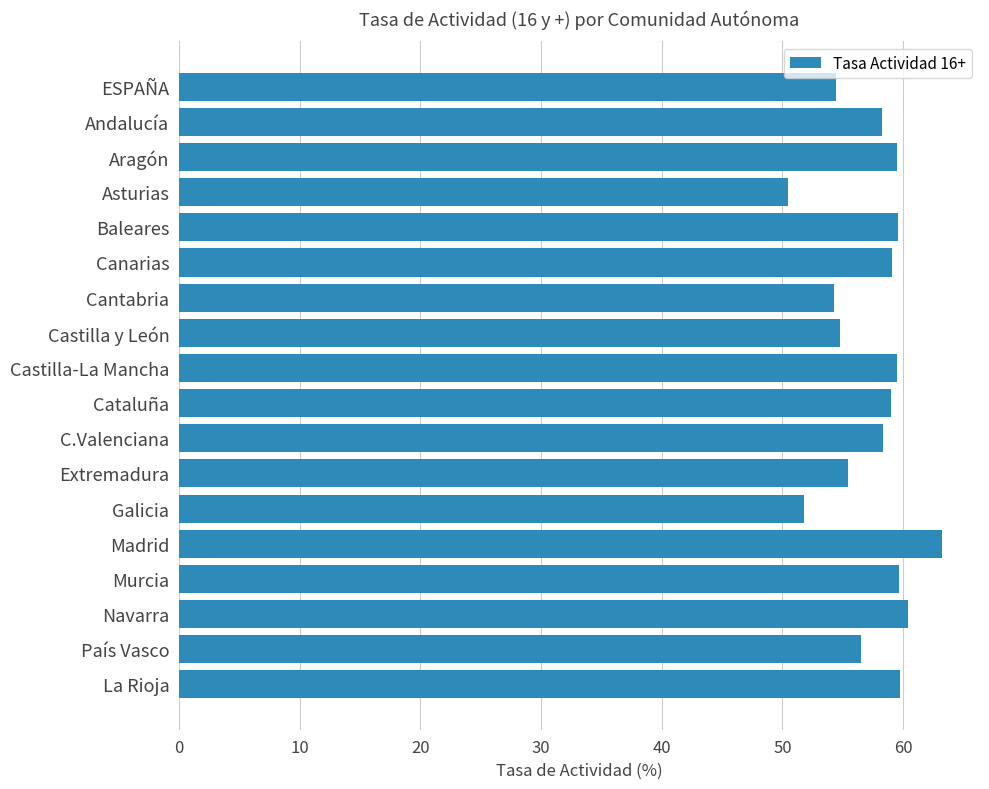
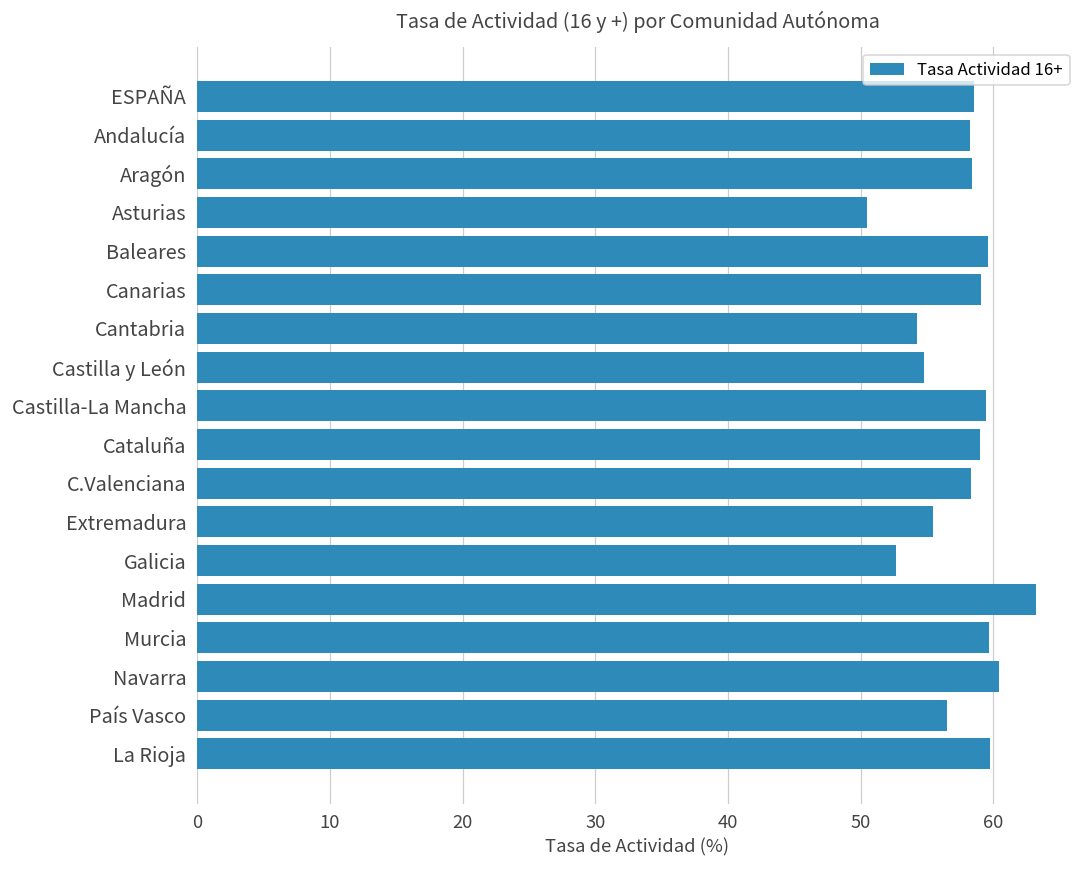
ESPAÑA: 54.4 -> 58.5
Aragón: 59.5 -> 58.4
Galicia: 51.8 -> 52.7
